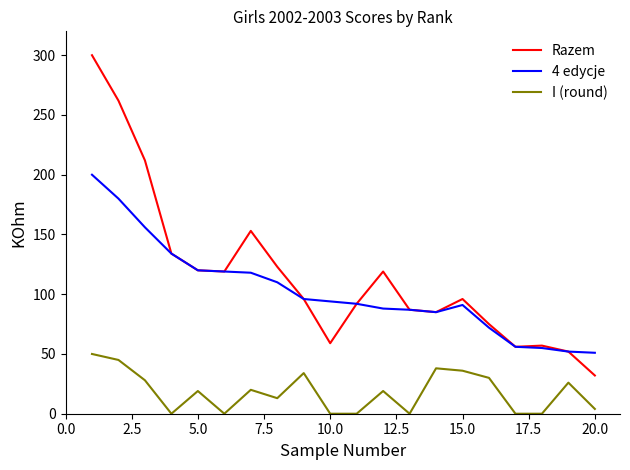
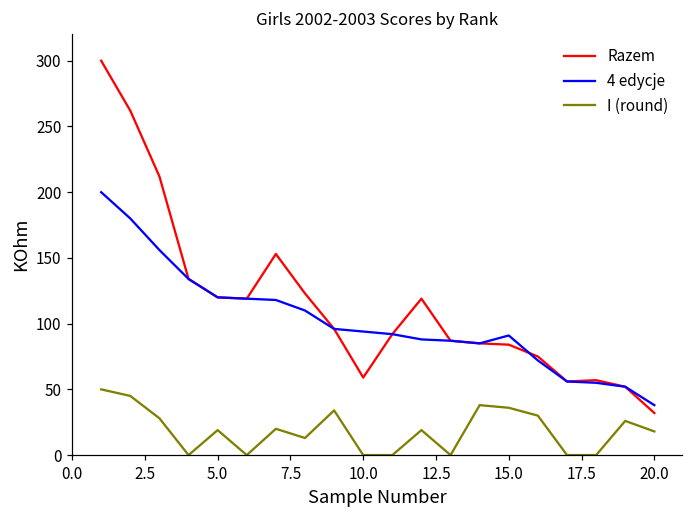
Razem, 15.0: 96 -> 84
4 edycje, 20.0: 51 -> 38
I (round), 20.0: 4 -> 18
